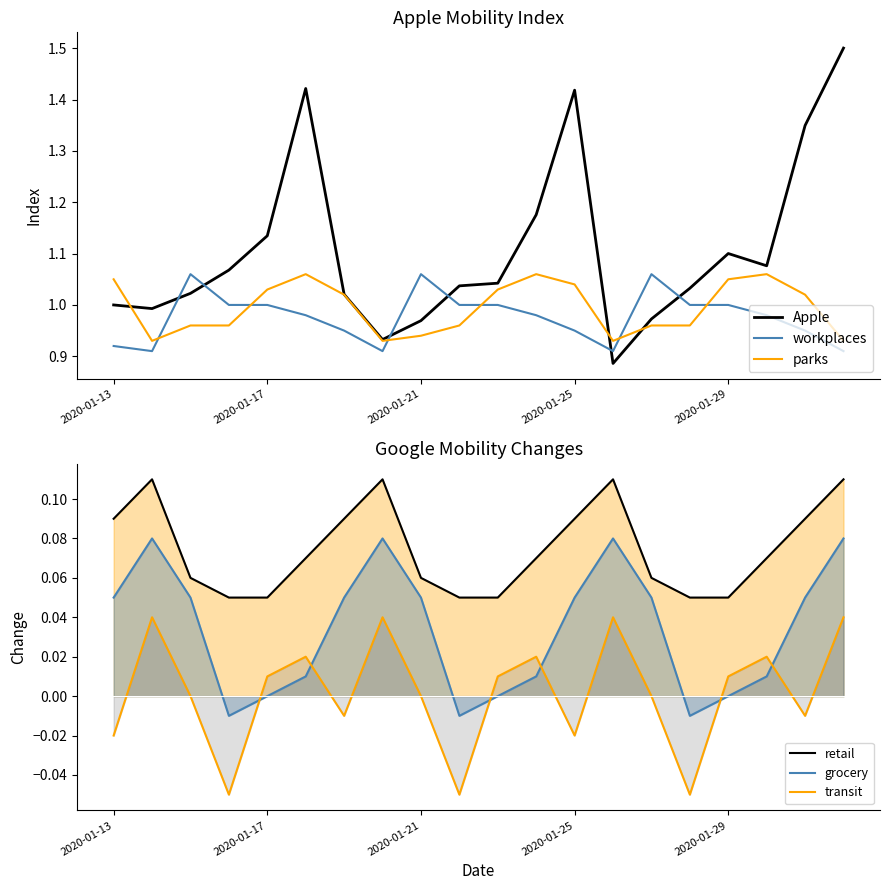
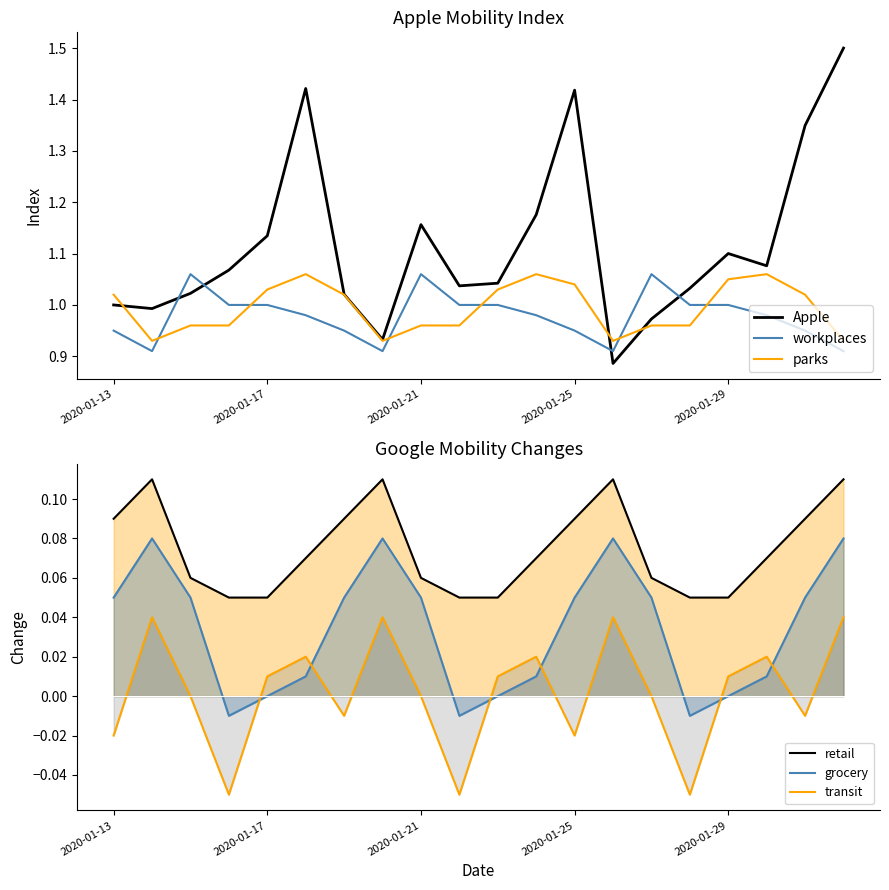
Apple Mobility Index, workplaces, 2020-01-13: 0.92 -> 0.95
Apple Mobility Index, parks, 2020-01-13: 1.05 -> 1.02
Apple Mobility Index, Apple, 2020-01-21: 0.97 -> 1.16
Apple Mobility Index, parks, 2020-01-21: 0.94 -> 0.96
